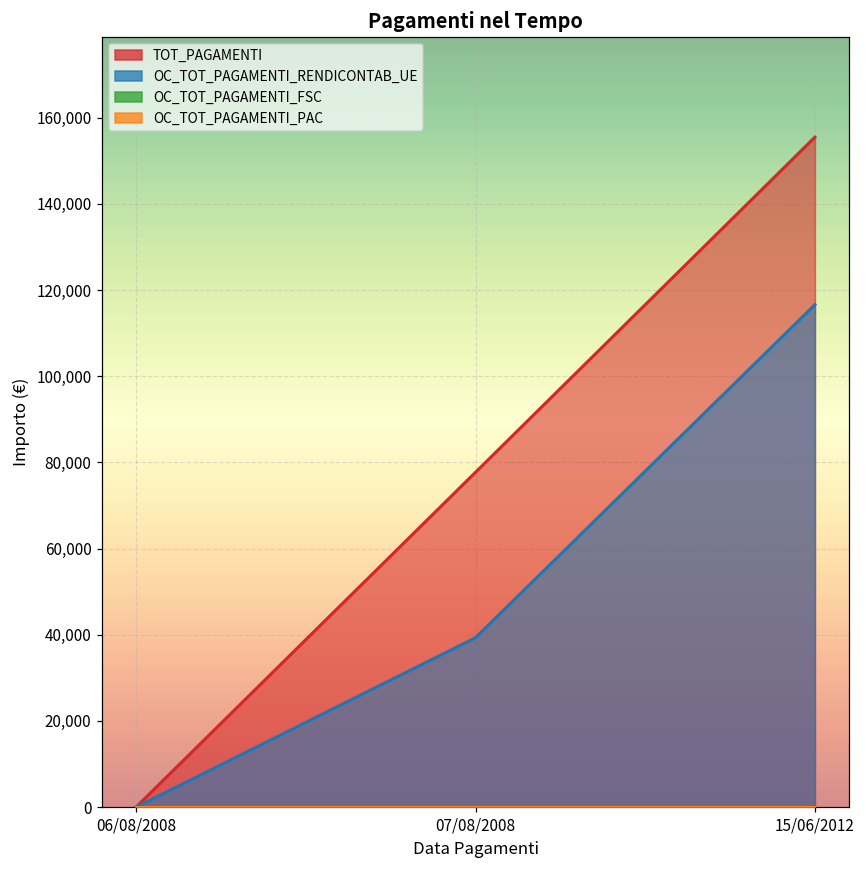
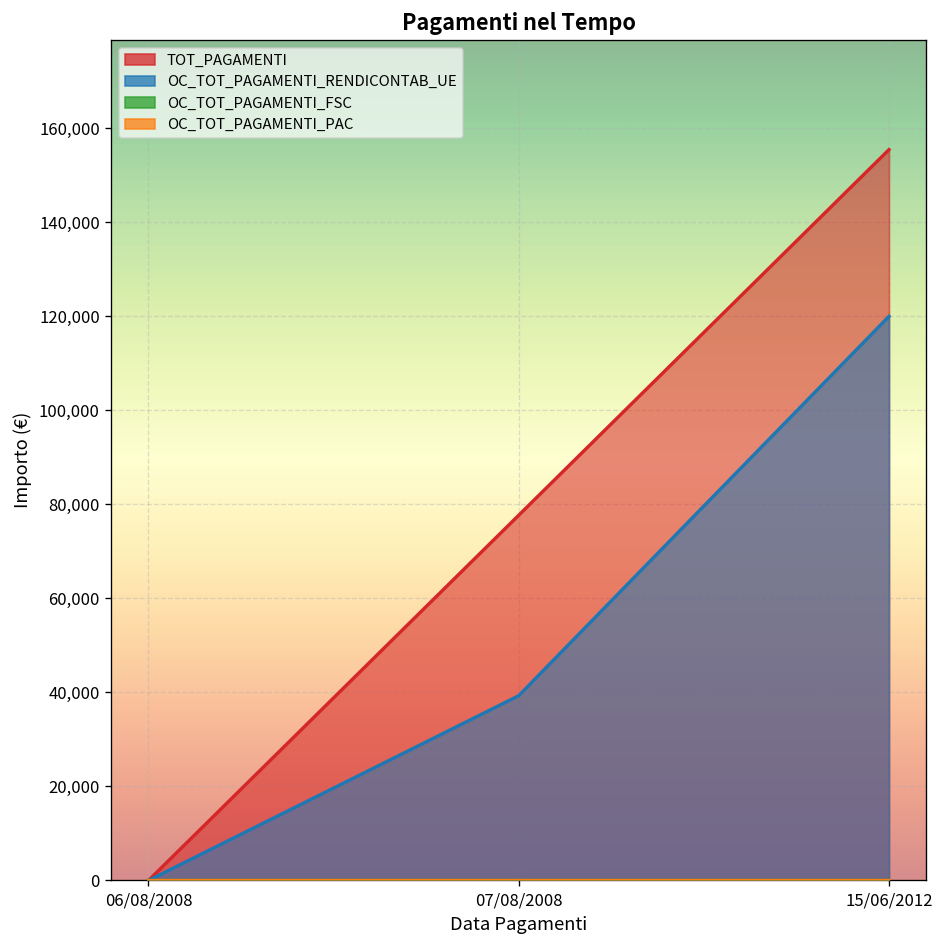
OC_TOT_PAGAMENTI_RENDICONTAB_UE, 15/06/2012: 117,000 -> 120,000
